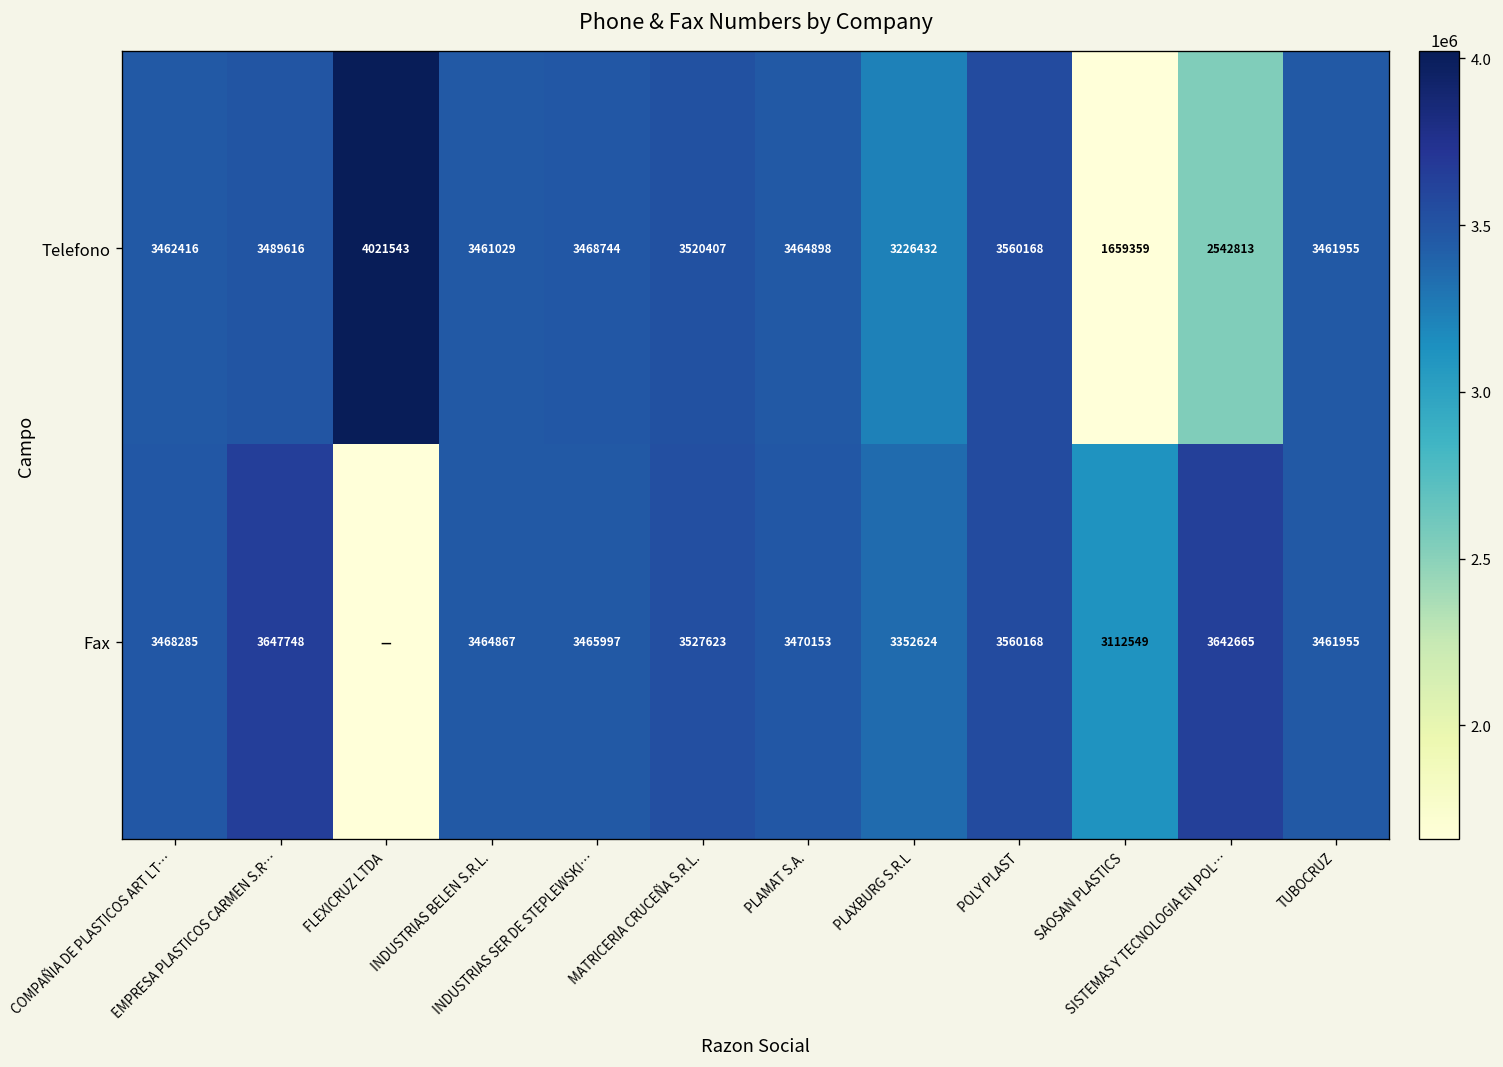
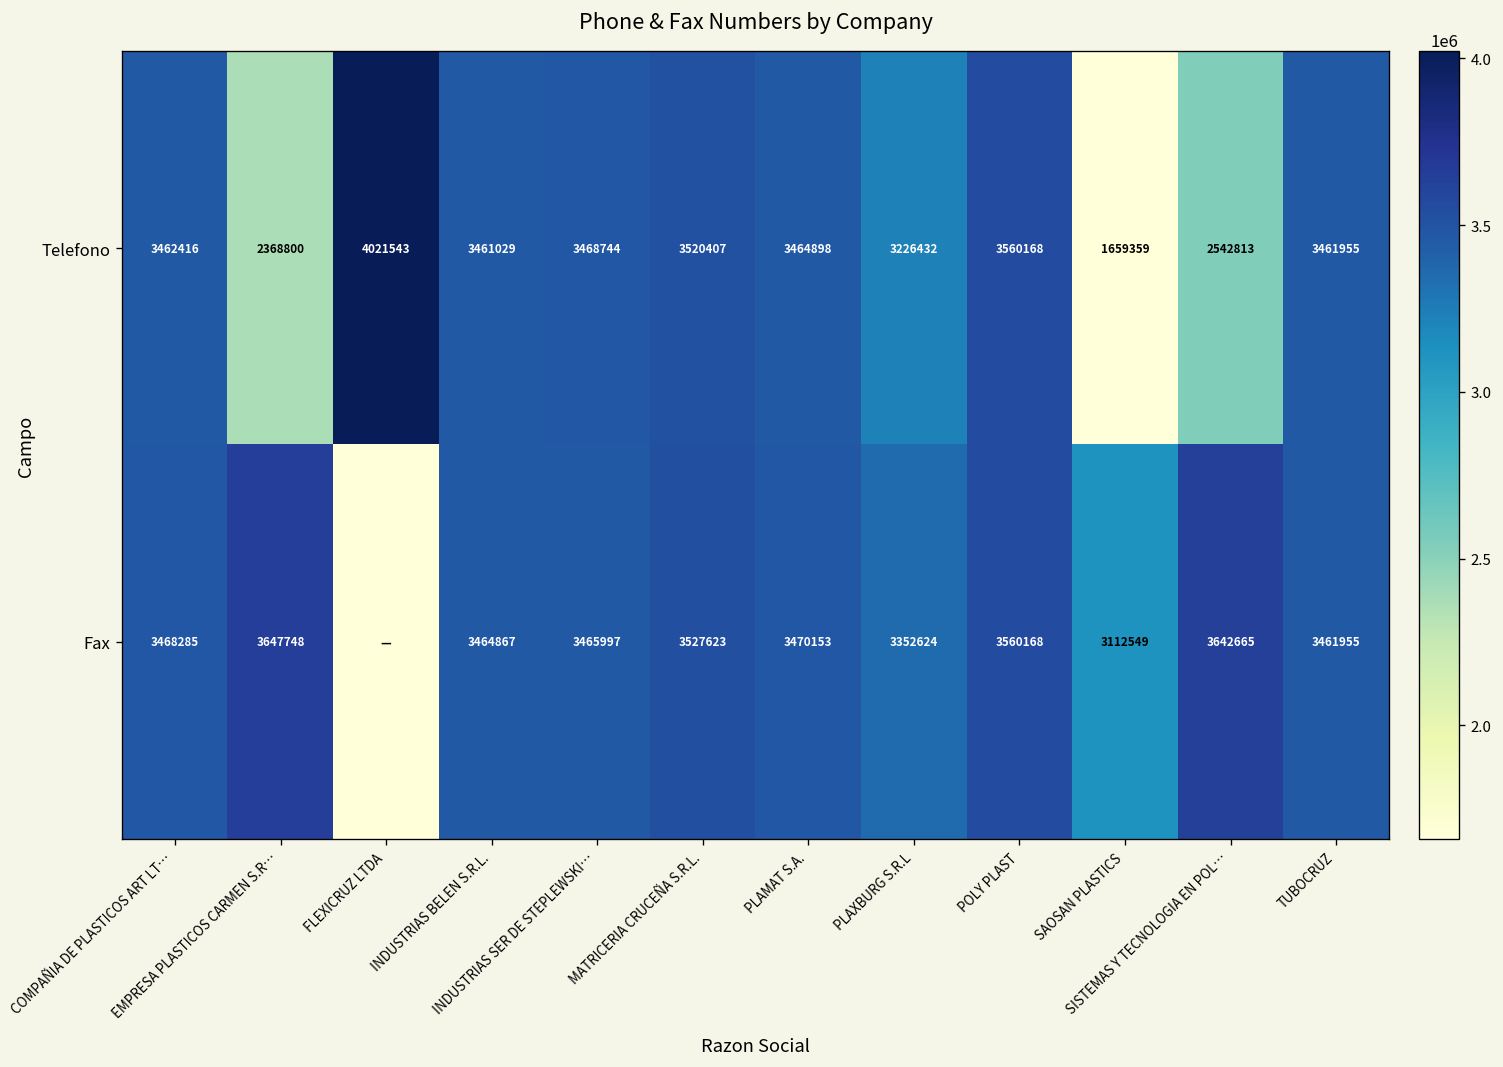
Telefono, EMPRESA PLASTICOS CARMEN S.R…: 3489616 -> 2368800
